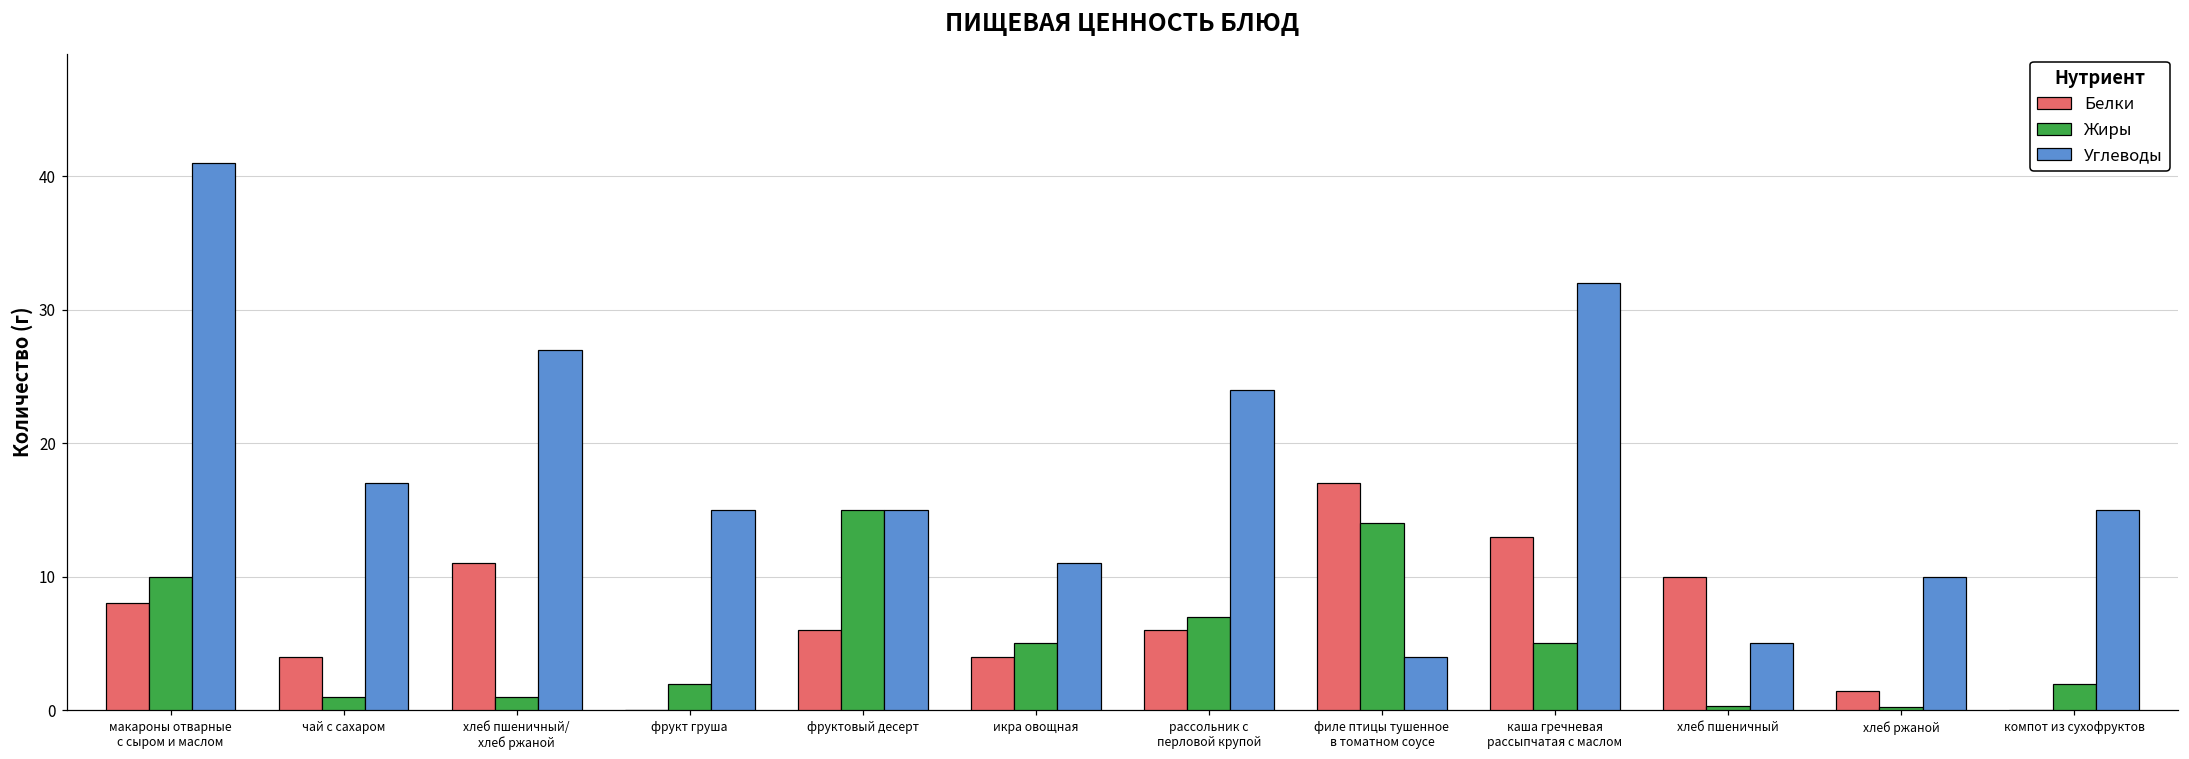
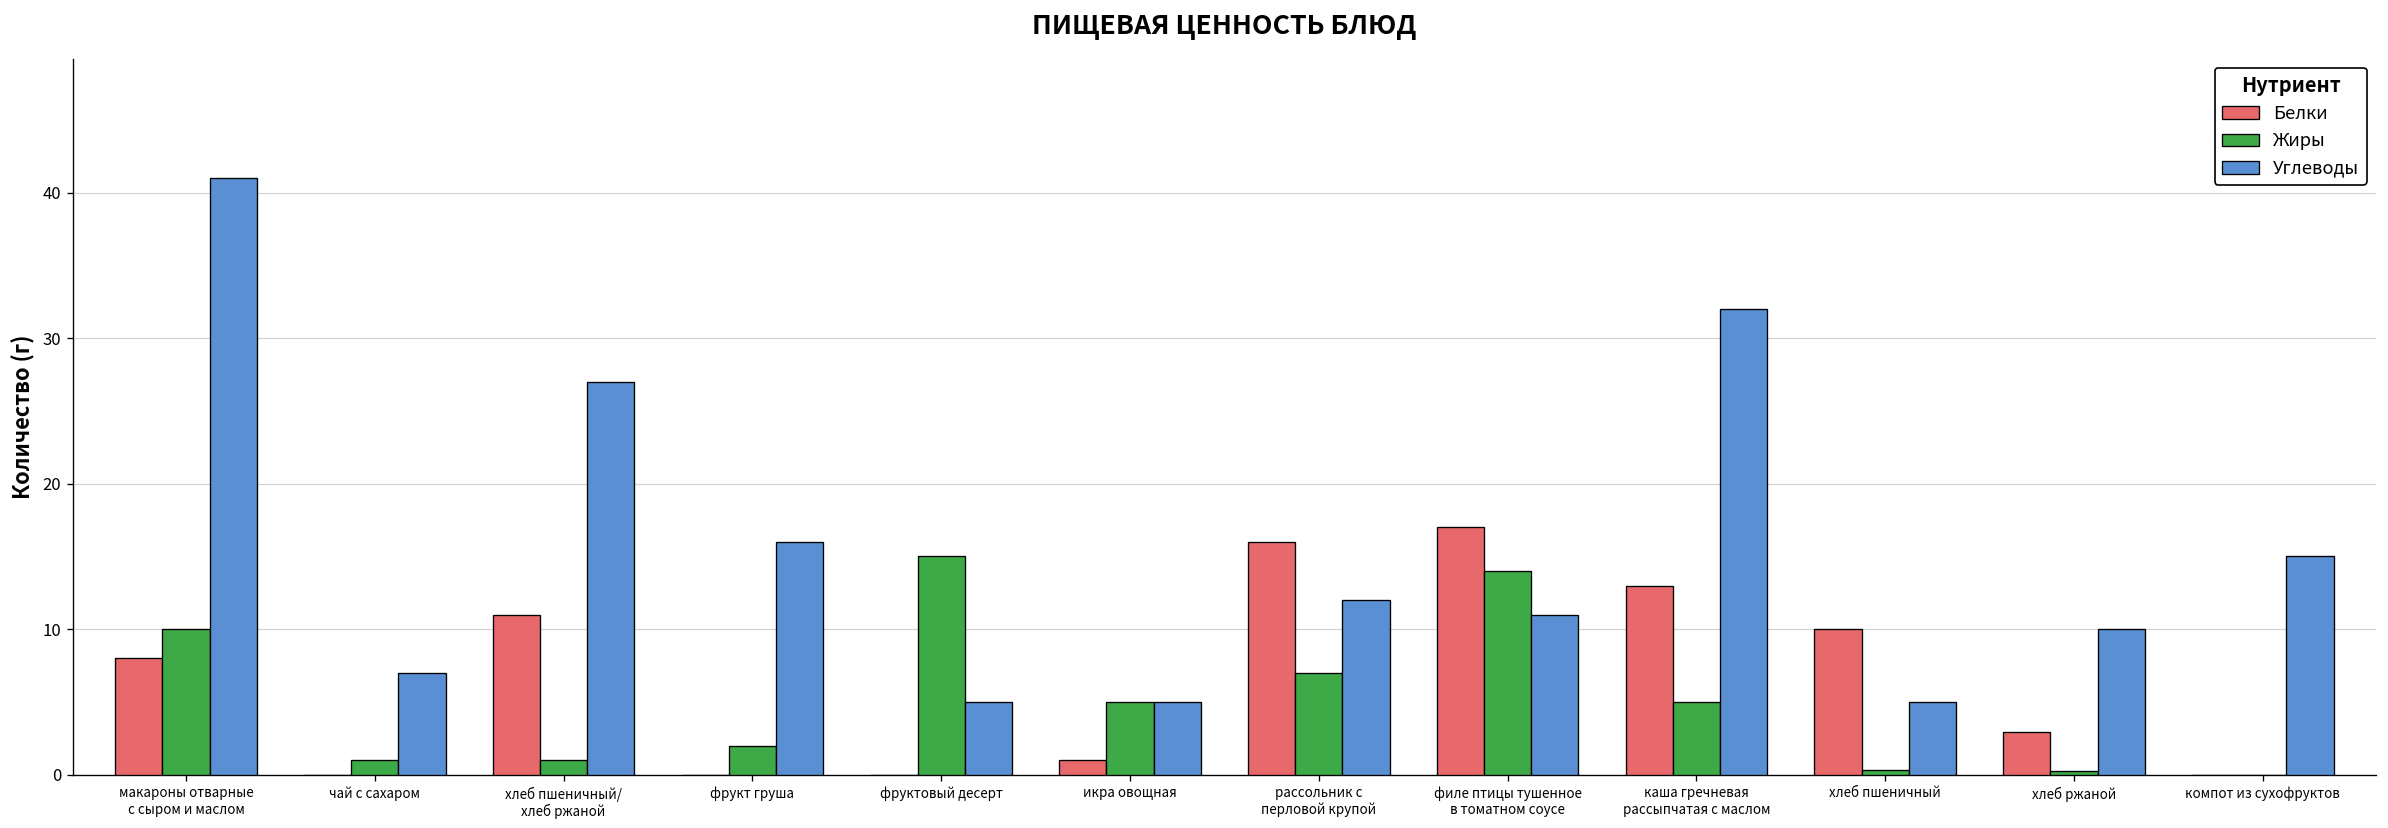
Белки, чай с сахаром: 4 -> 0
Углеводы, чай с сахаром: 17 -> 7
Углеводы, фрукт груша: 15 -> 16
Белки, фруктовый десерт: 6 -> 0
Углеводы, фруктовый десерт: 15 -> 5
Белки, икра овощная: 4 -> 1
Углеводы, икра овощная: 11 -> 5
Белки, рассольник с перловой крупой: 6 -> 16
Углеводы, рассольник с перловой крупой: 24 -> 12
Углеводы, филе птицы тушенное в томатном соусе: 4 -> 11
Белки, хлеб ржаной: 1.4 -> 2.9
Жиры, компот из сухофруктов: 2 -> 0
